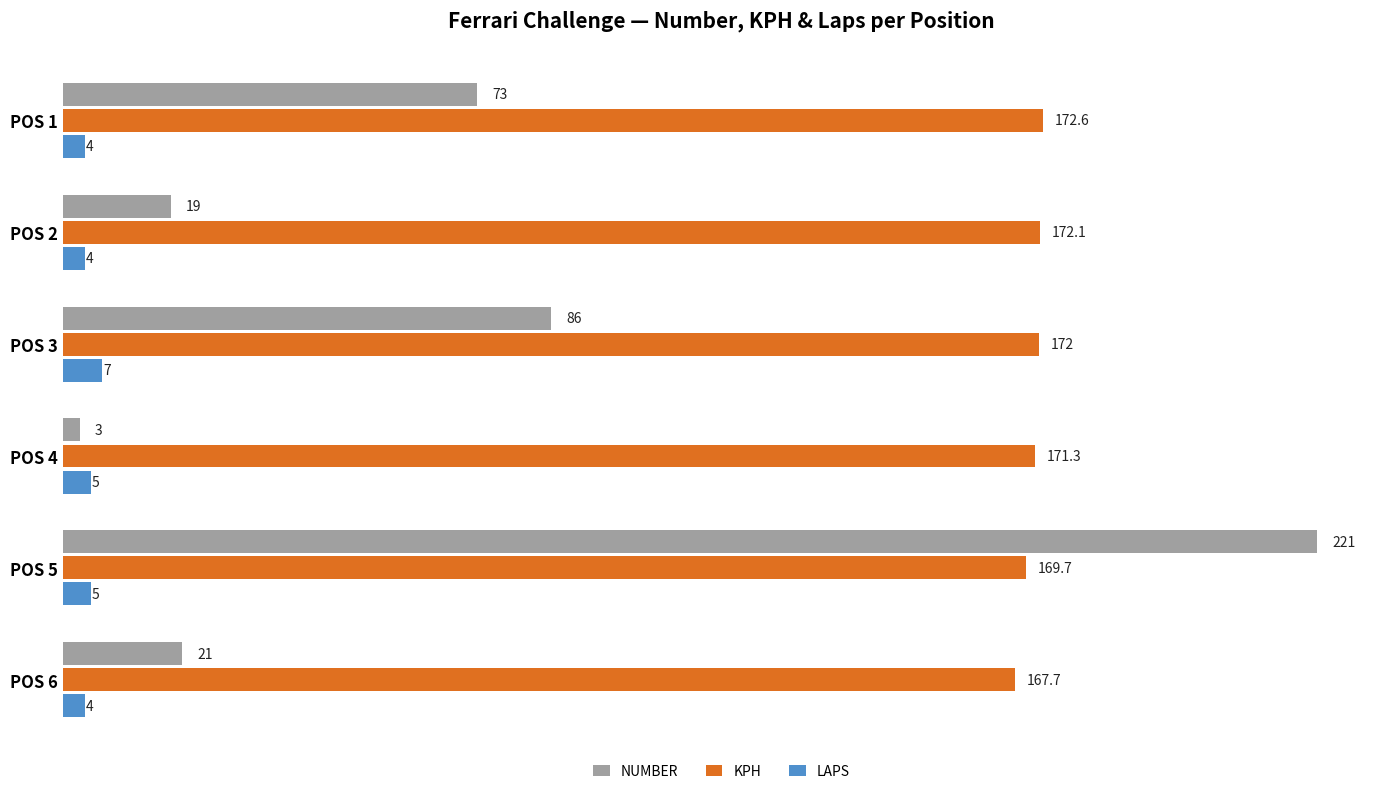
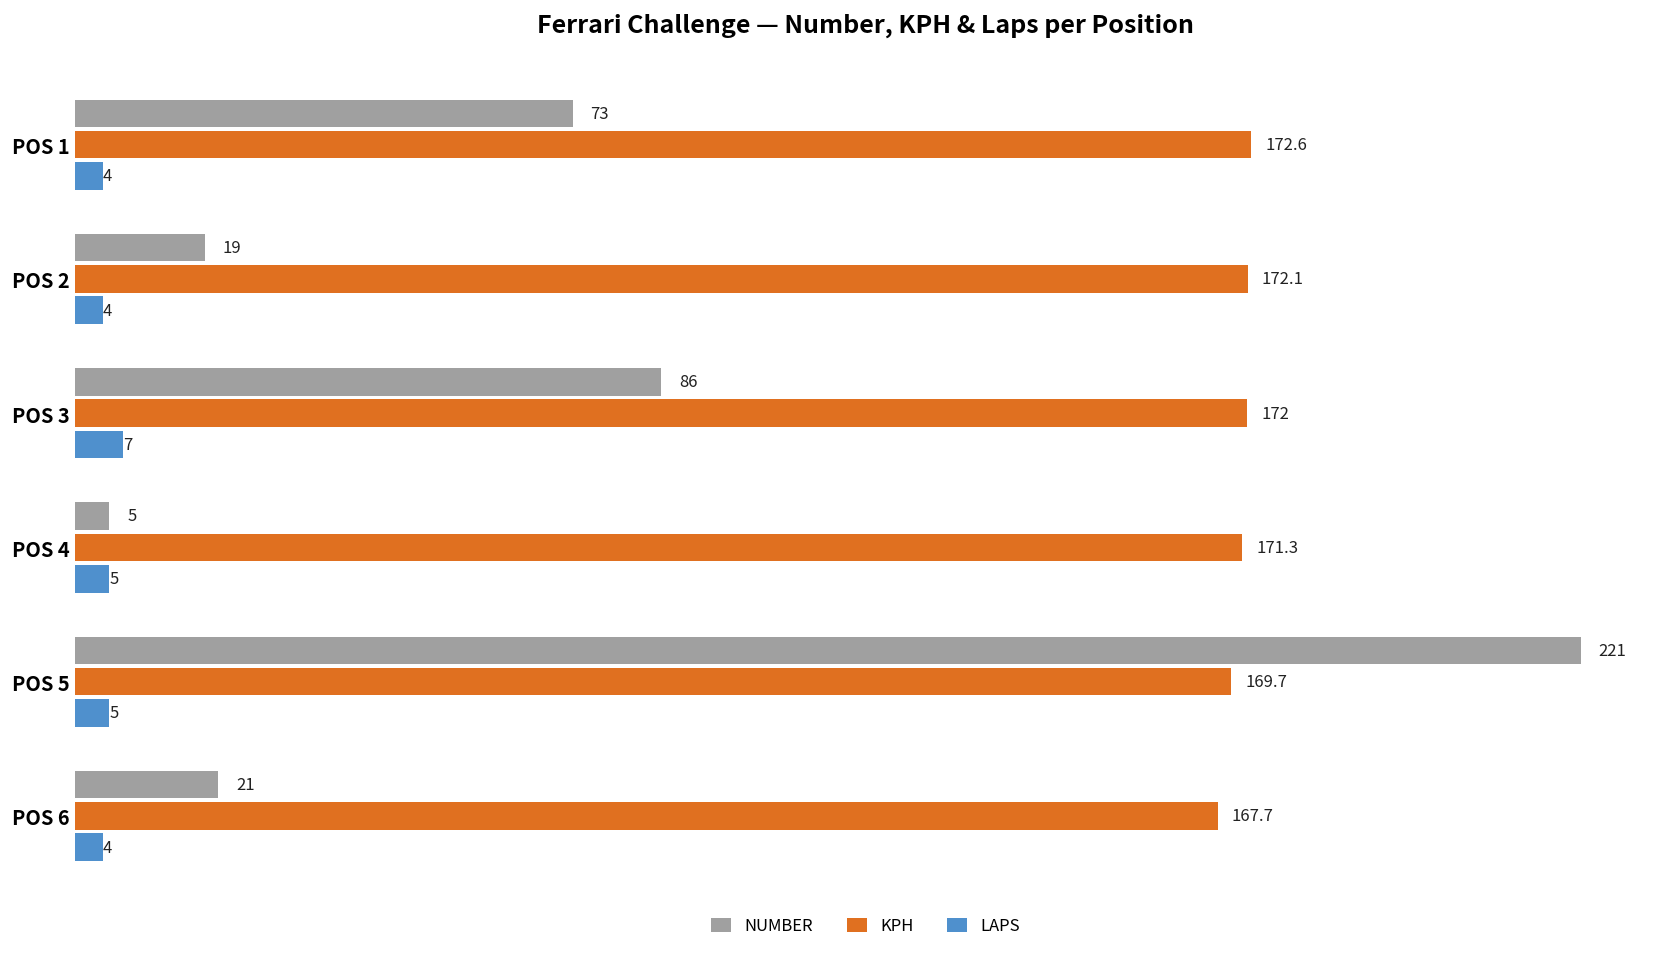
NUMBER, POS 4: 3 -> 5
